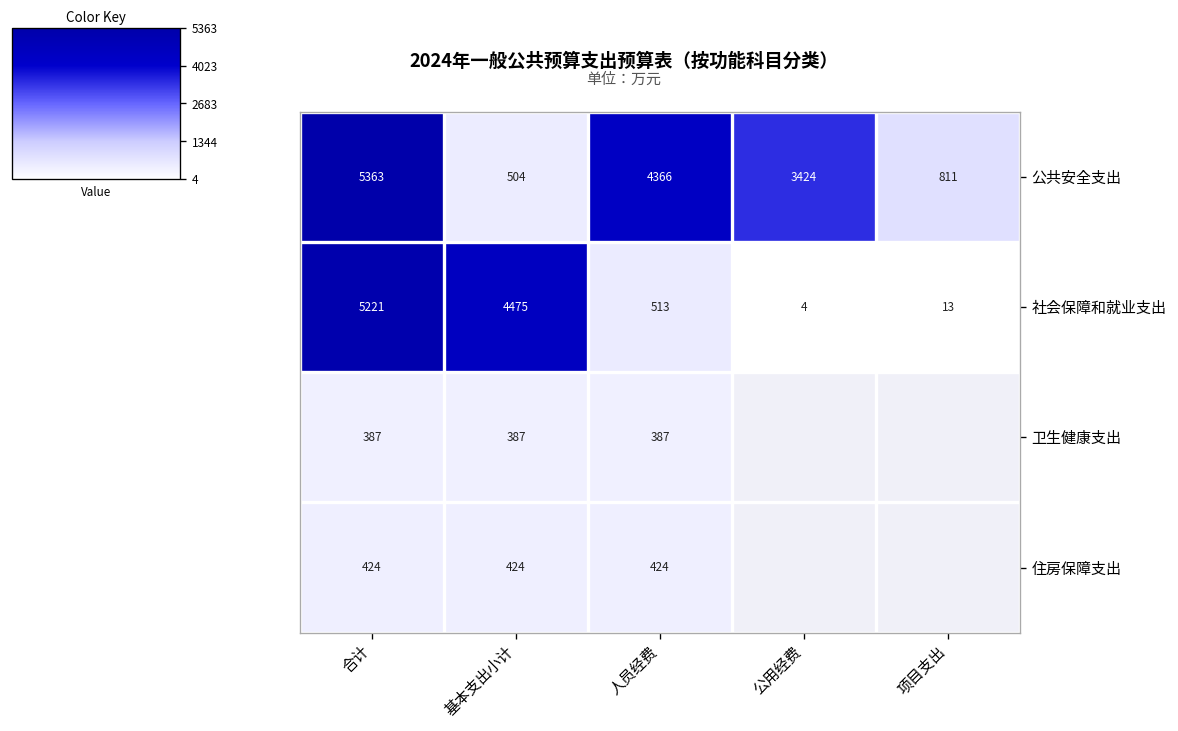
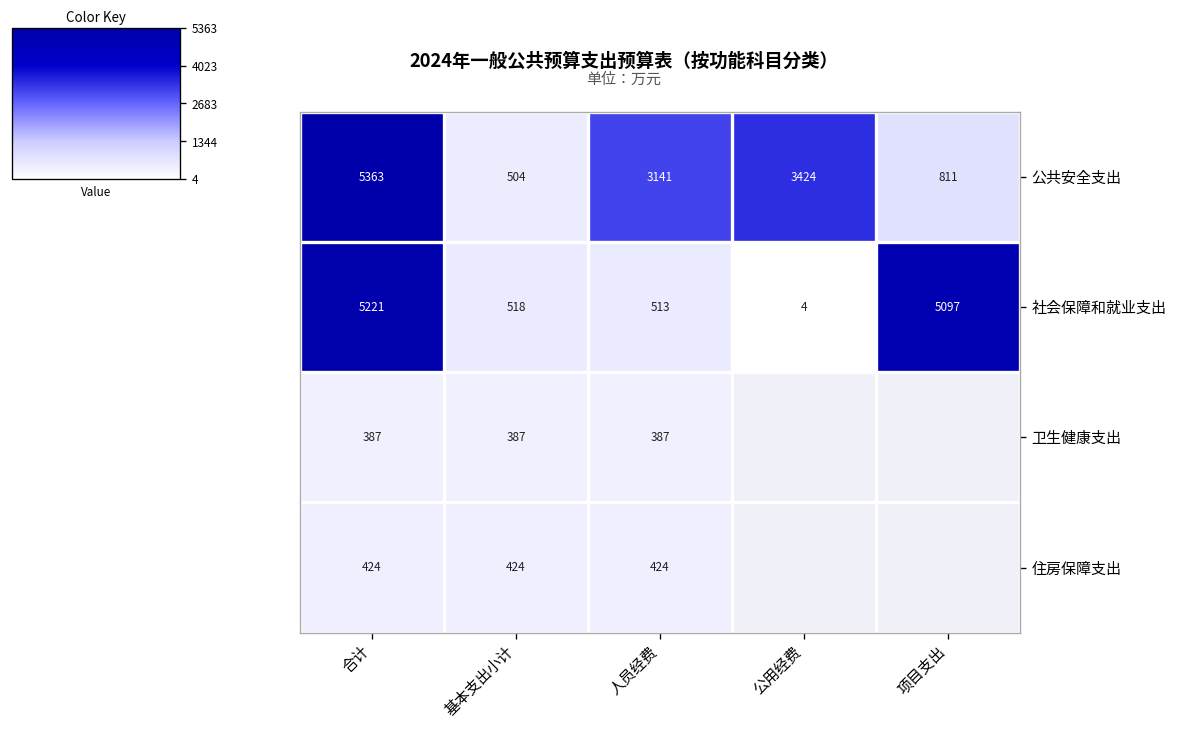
公共安全支出, 人员经费: 4366 -> 3141
社会保障和就业支出, 基本支出小计: 4475 -> 518
社会保障和就业支出, 项目支出: 13 -> 5097
